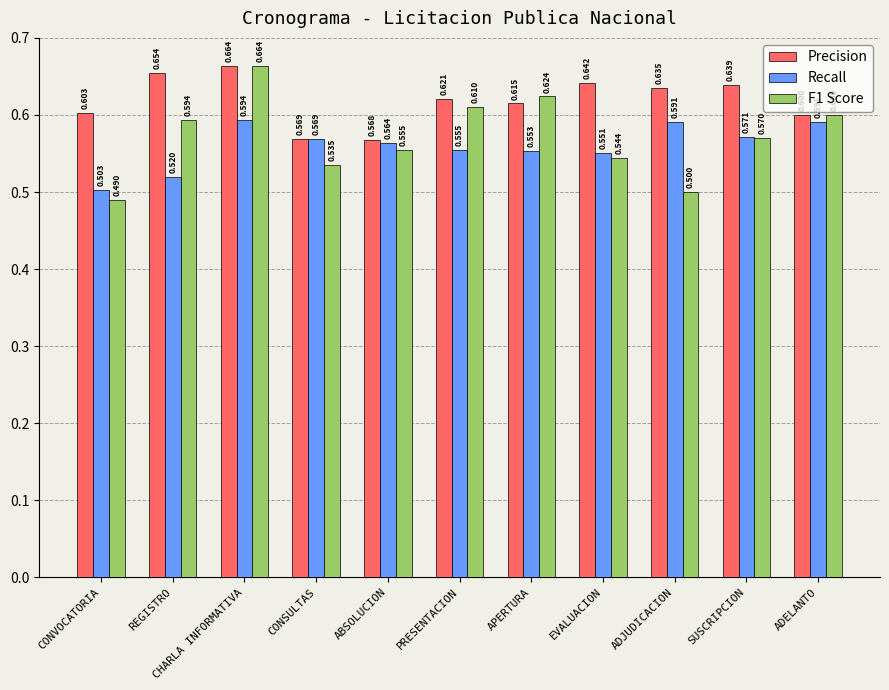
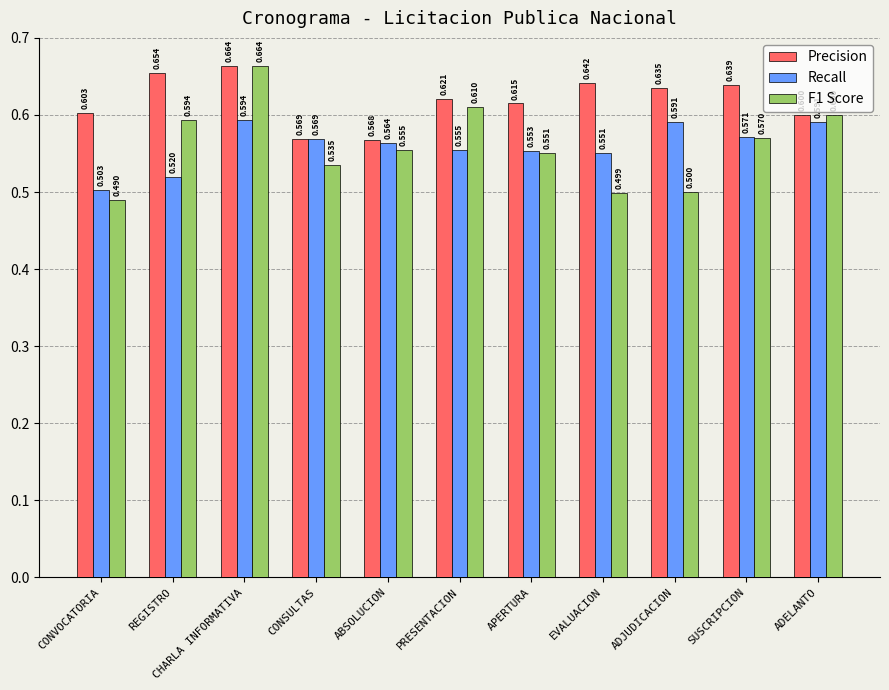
F1 Score, APERTURA: 0.624 -> 0.551
F1 Score, EVALUACION: 0.544 -> 0.499
